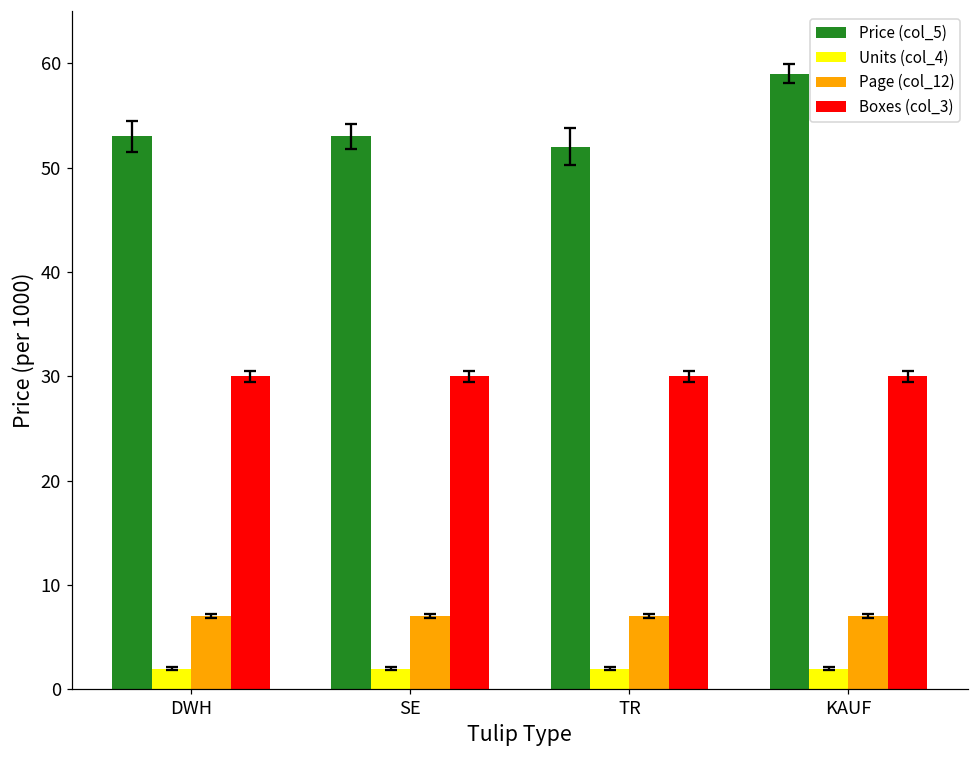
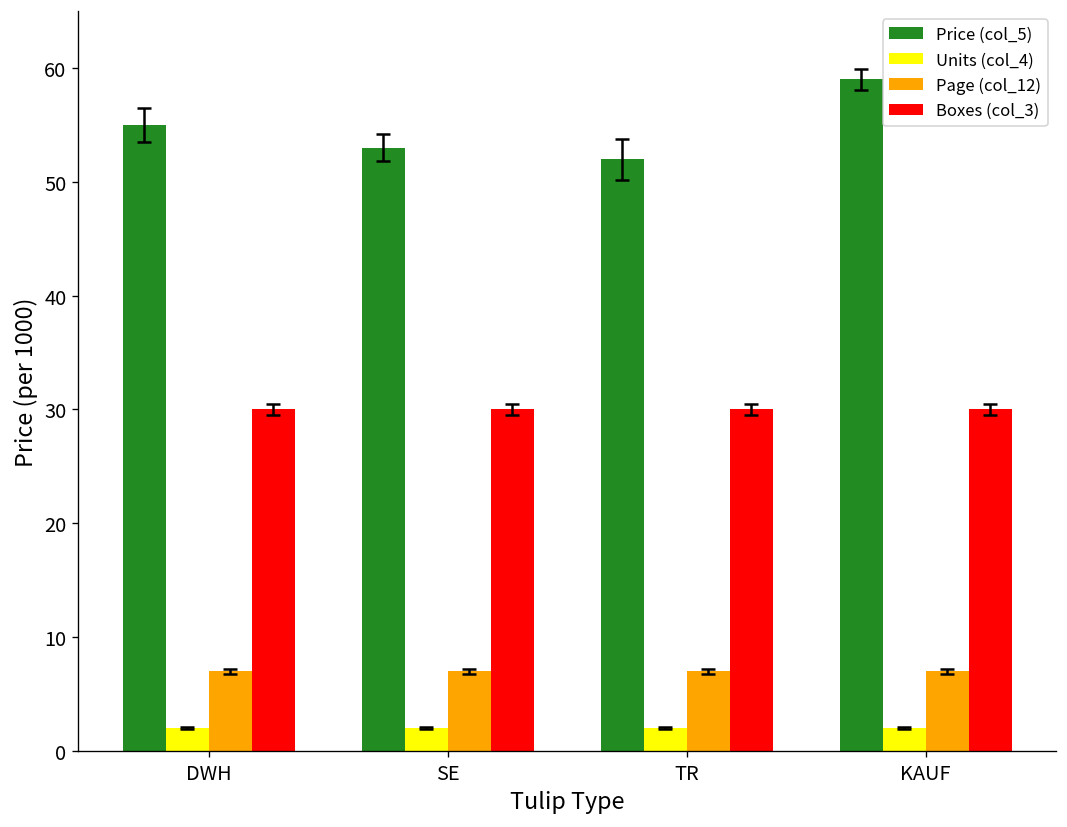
Price (col_5), DWH: 53 -> 55
